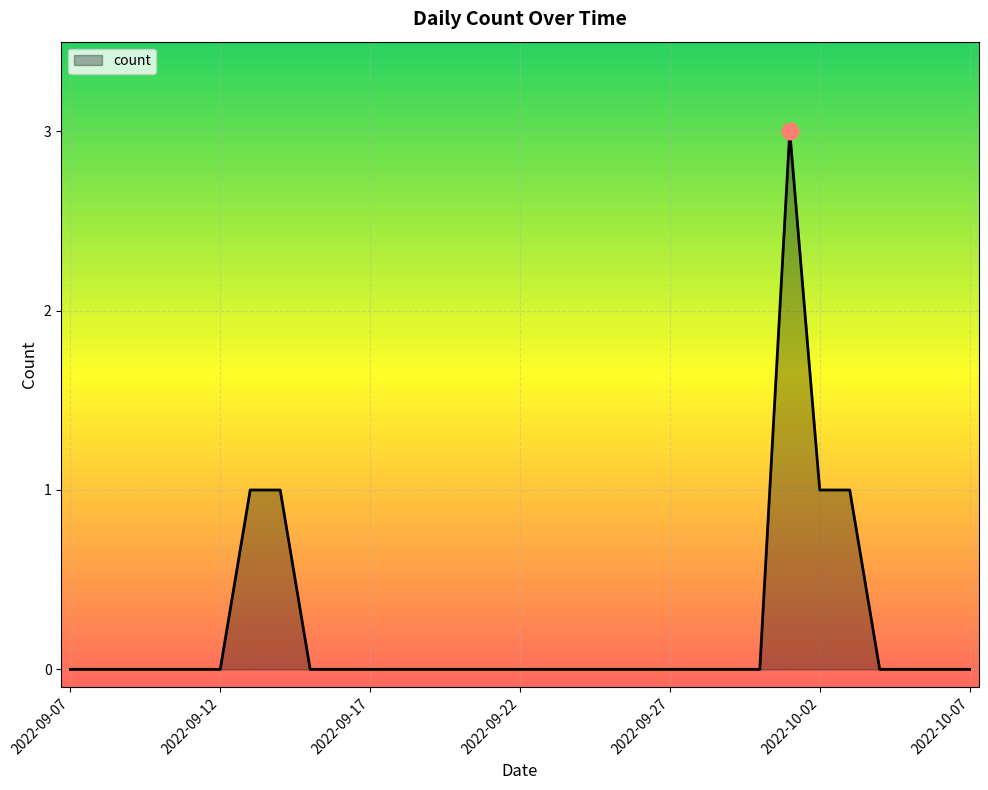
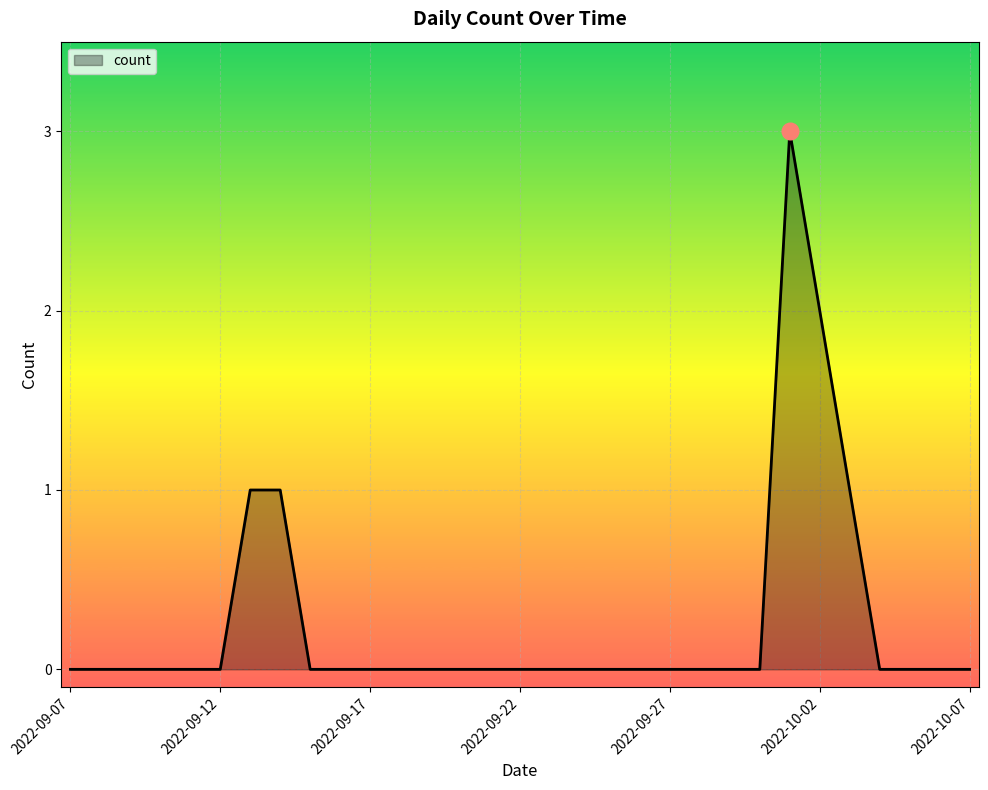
count, 2022-10-02: 1 -> 2
